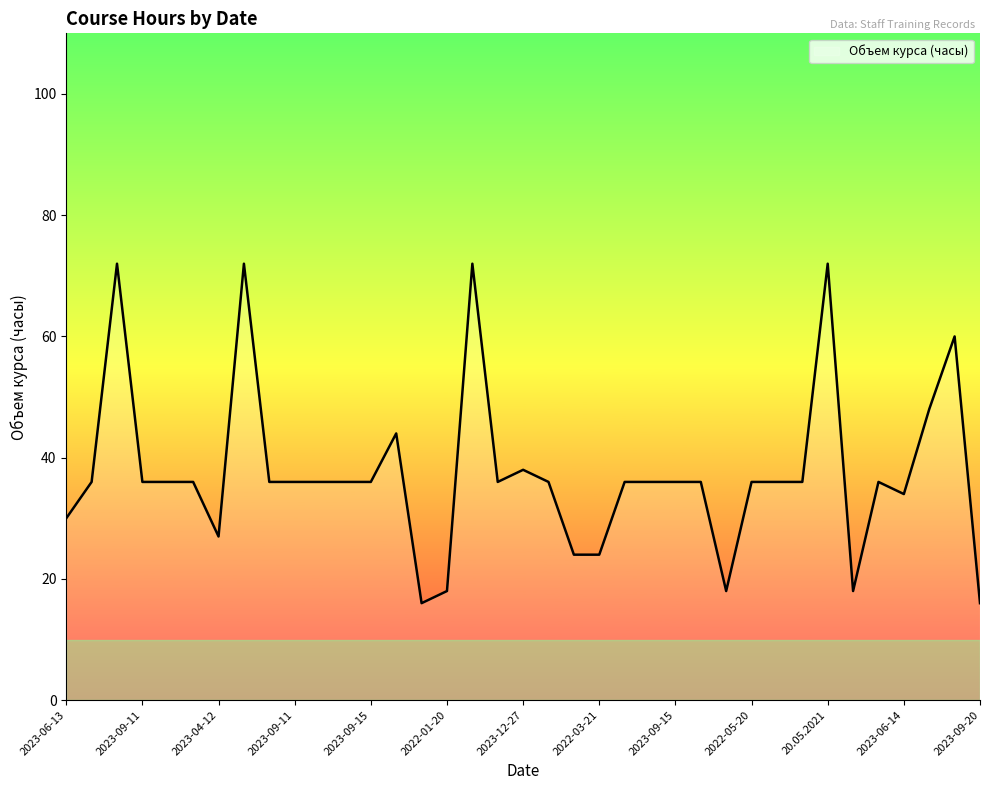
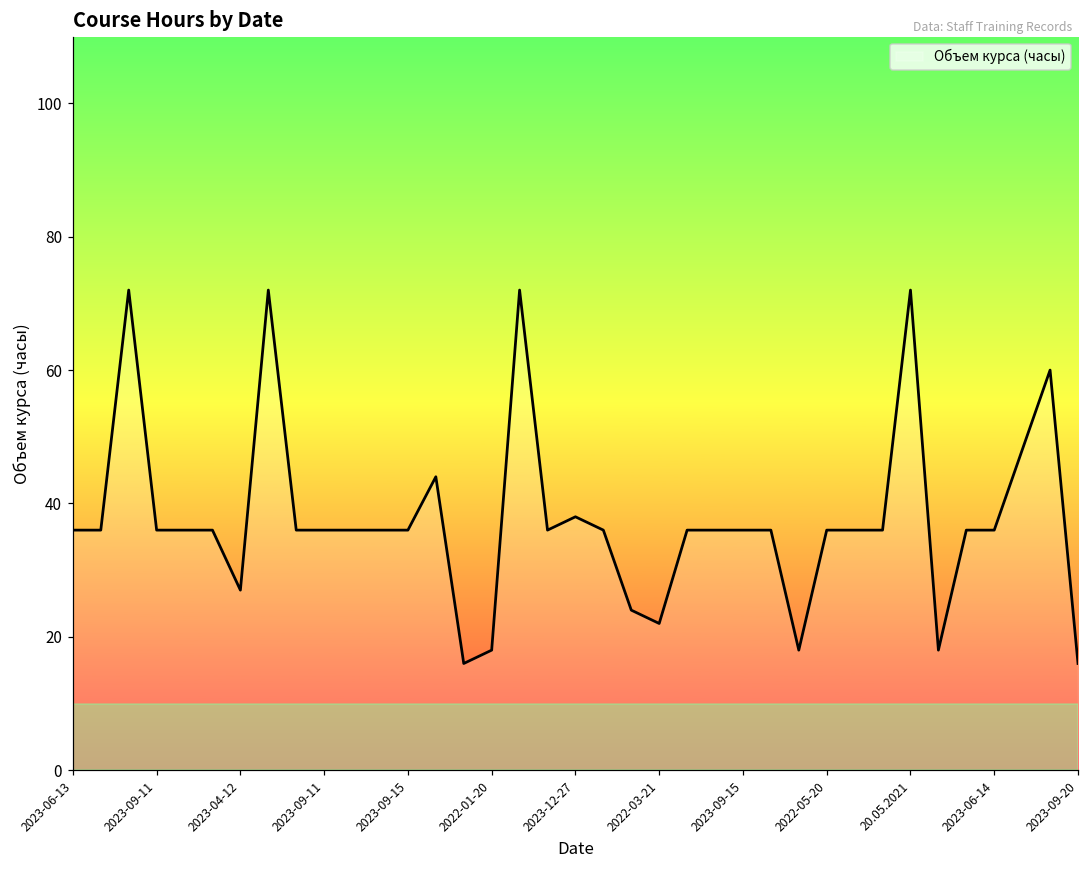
2023-06-13: 30 -> 36
2022-03-21: 24 -> 22
2023-06-14: 34 -> 36
